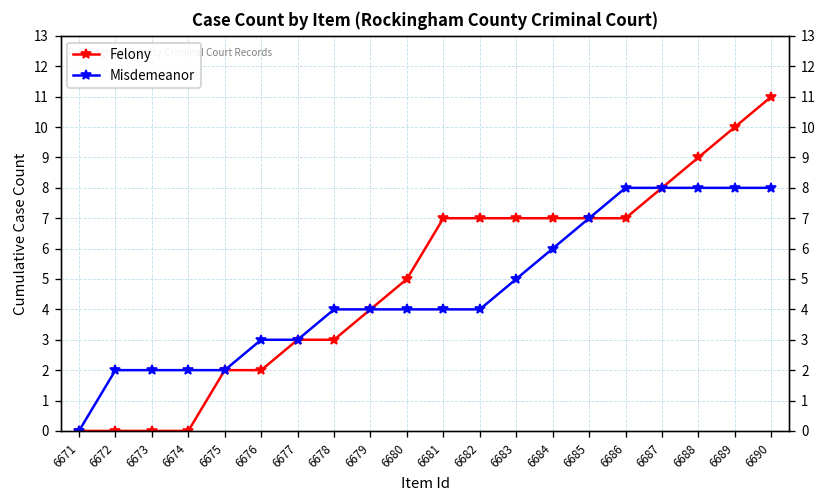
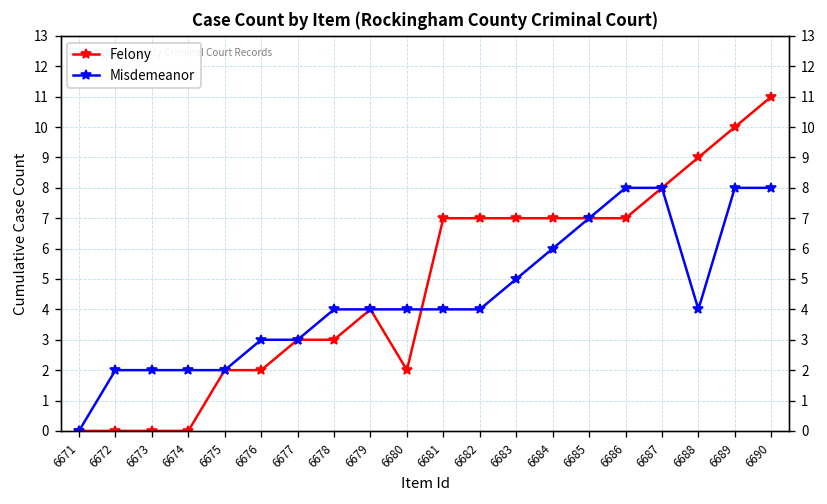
Felony, 6680: 5 -> 2
Misdemeanor, 6688: 8 -> 4
